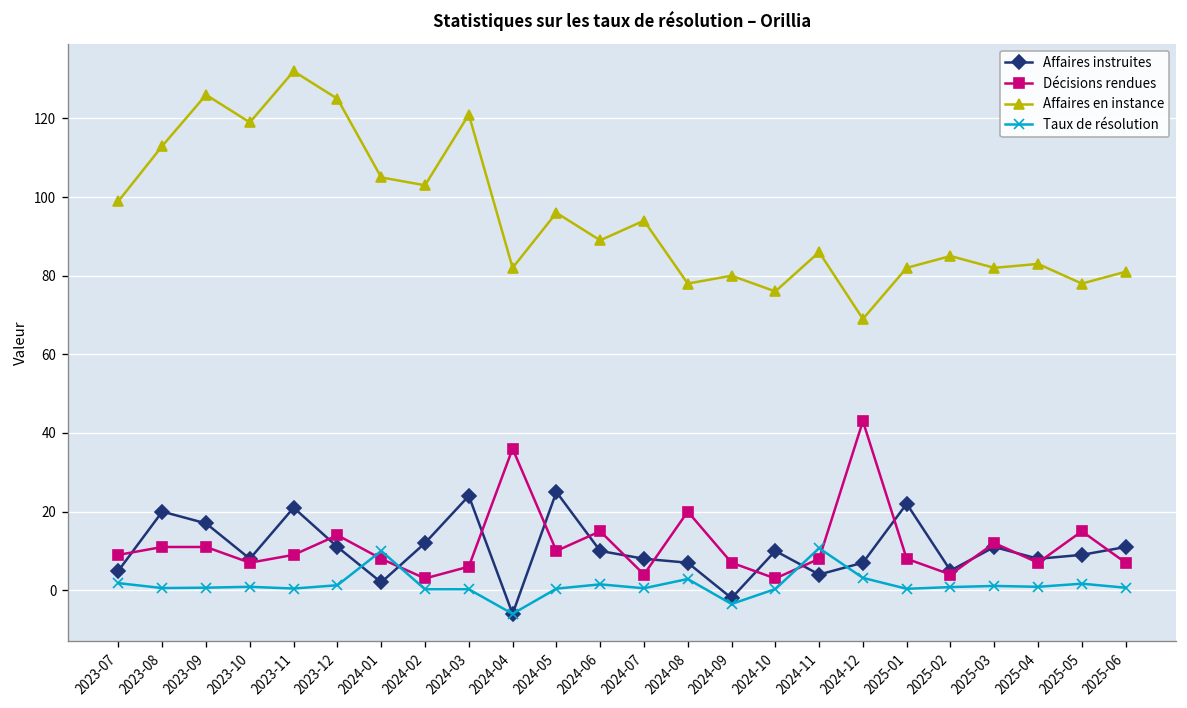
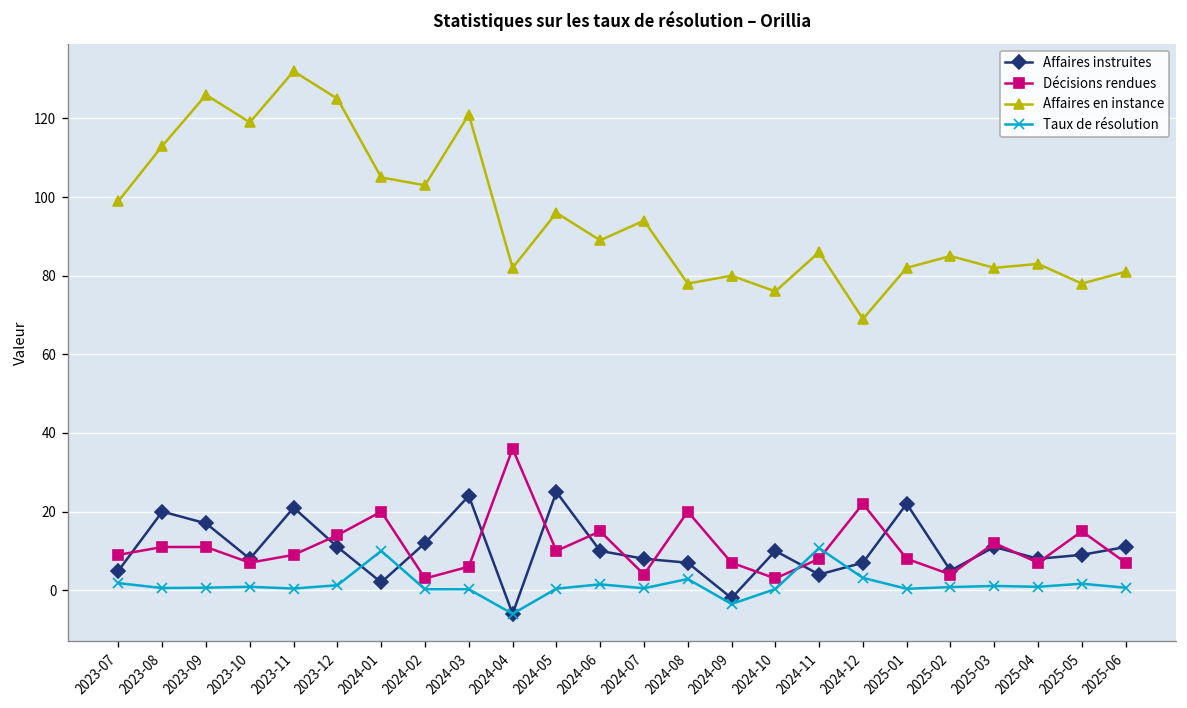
Décisions rendues, 2024-01: 8 -> 20
Décisions rendues, 2024-12: 43 -> 22
